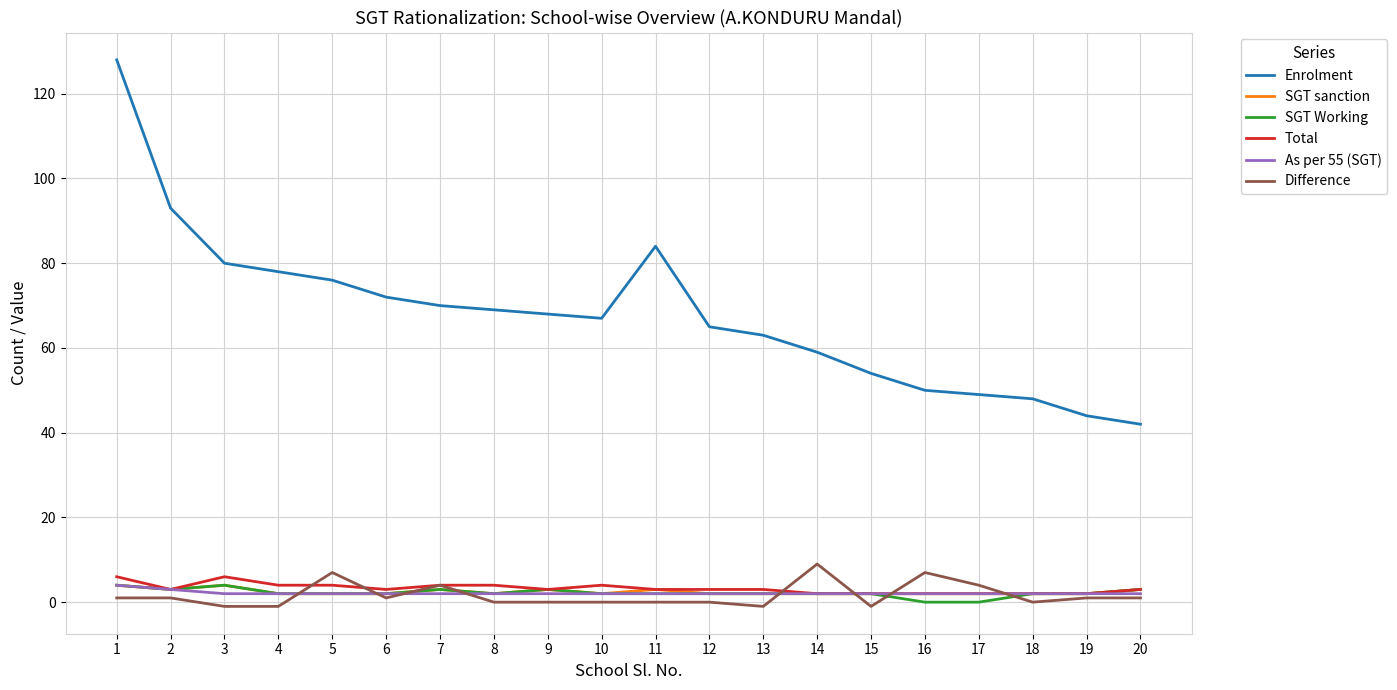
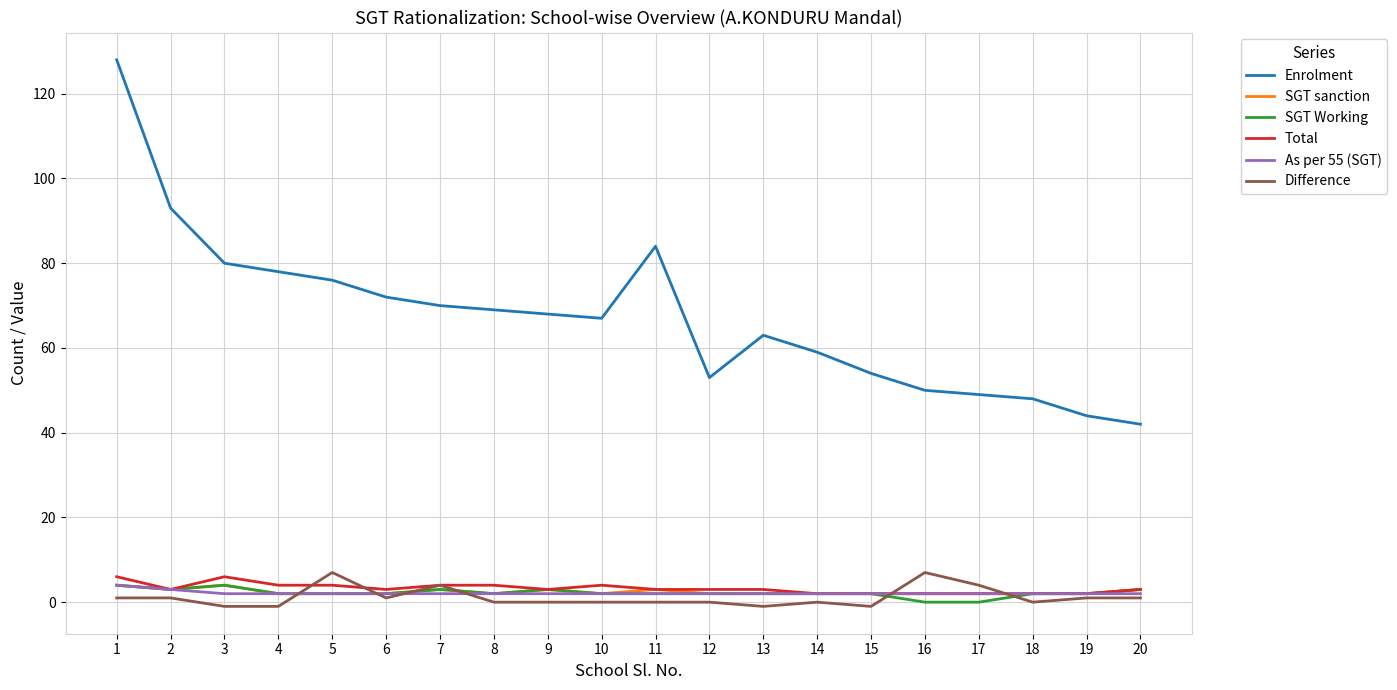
Enrolment, 12: 65 -> 53
Difference, 14: 9 -> 0
